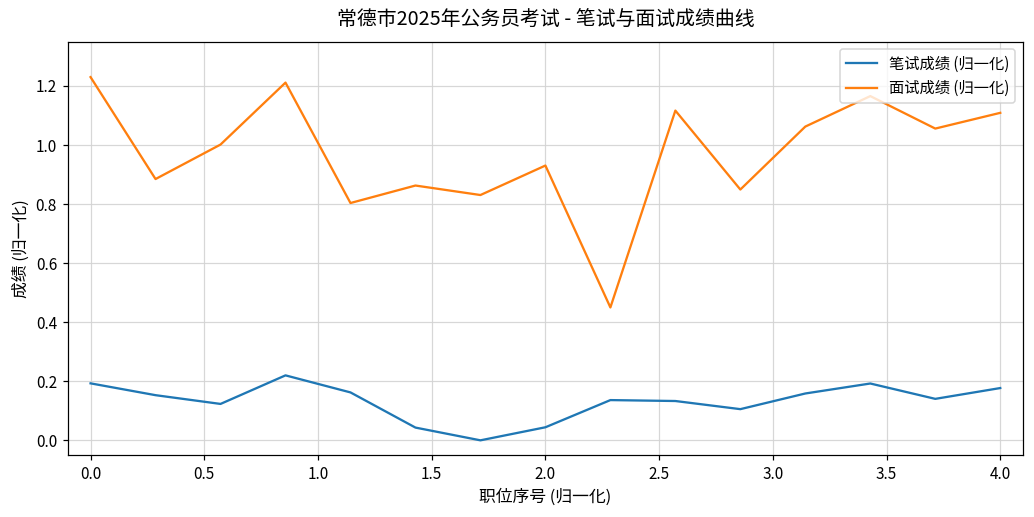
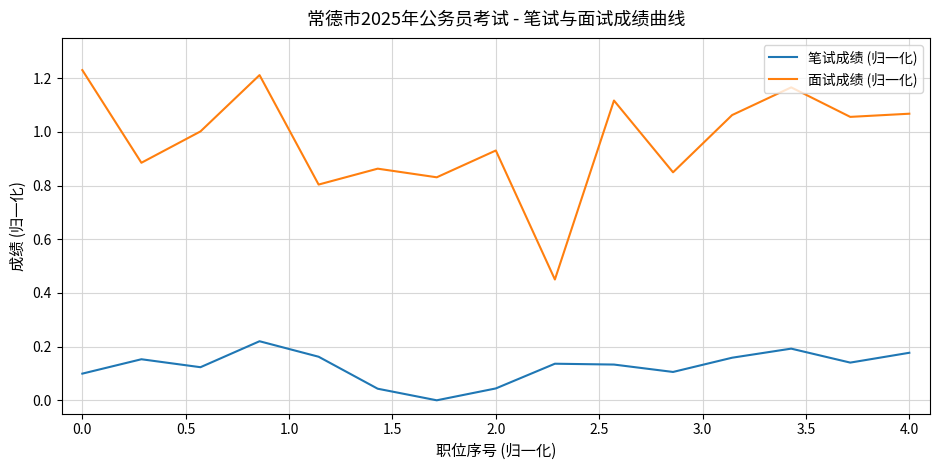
笔试成绩 (归一化), 0.0: 0.19 -> 0.10
面试成绩 (归一化), 4.0: 1.11 -> 1.07
